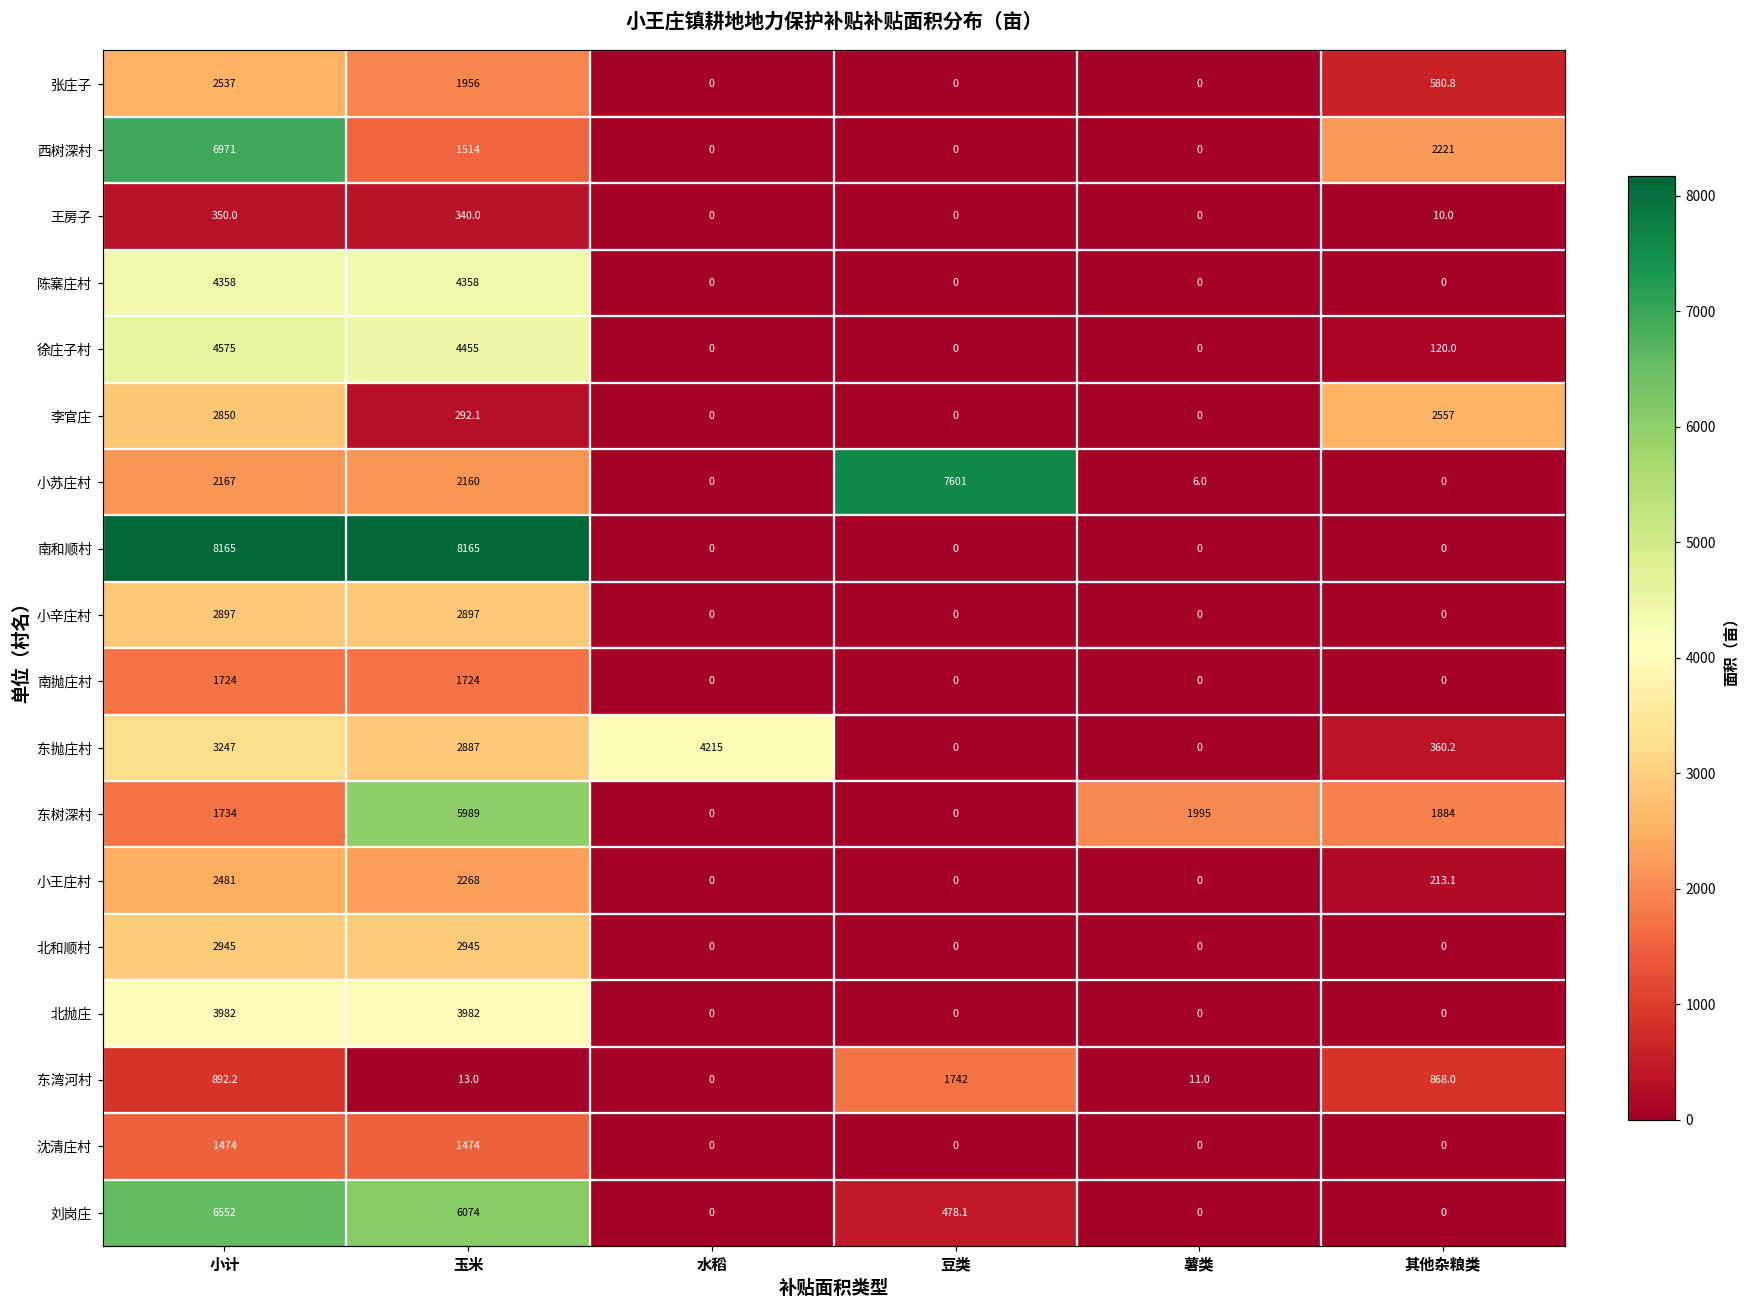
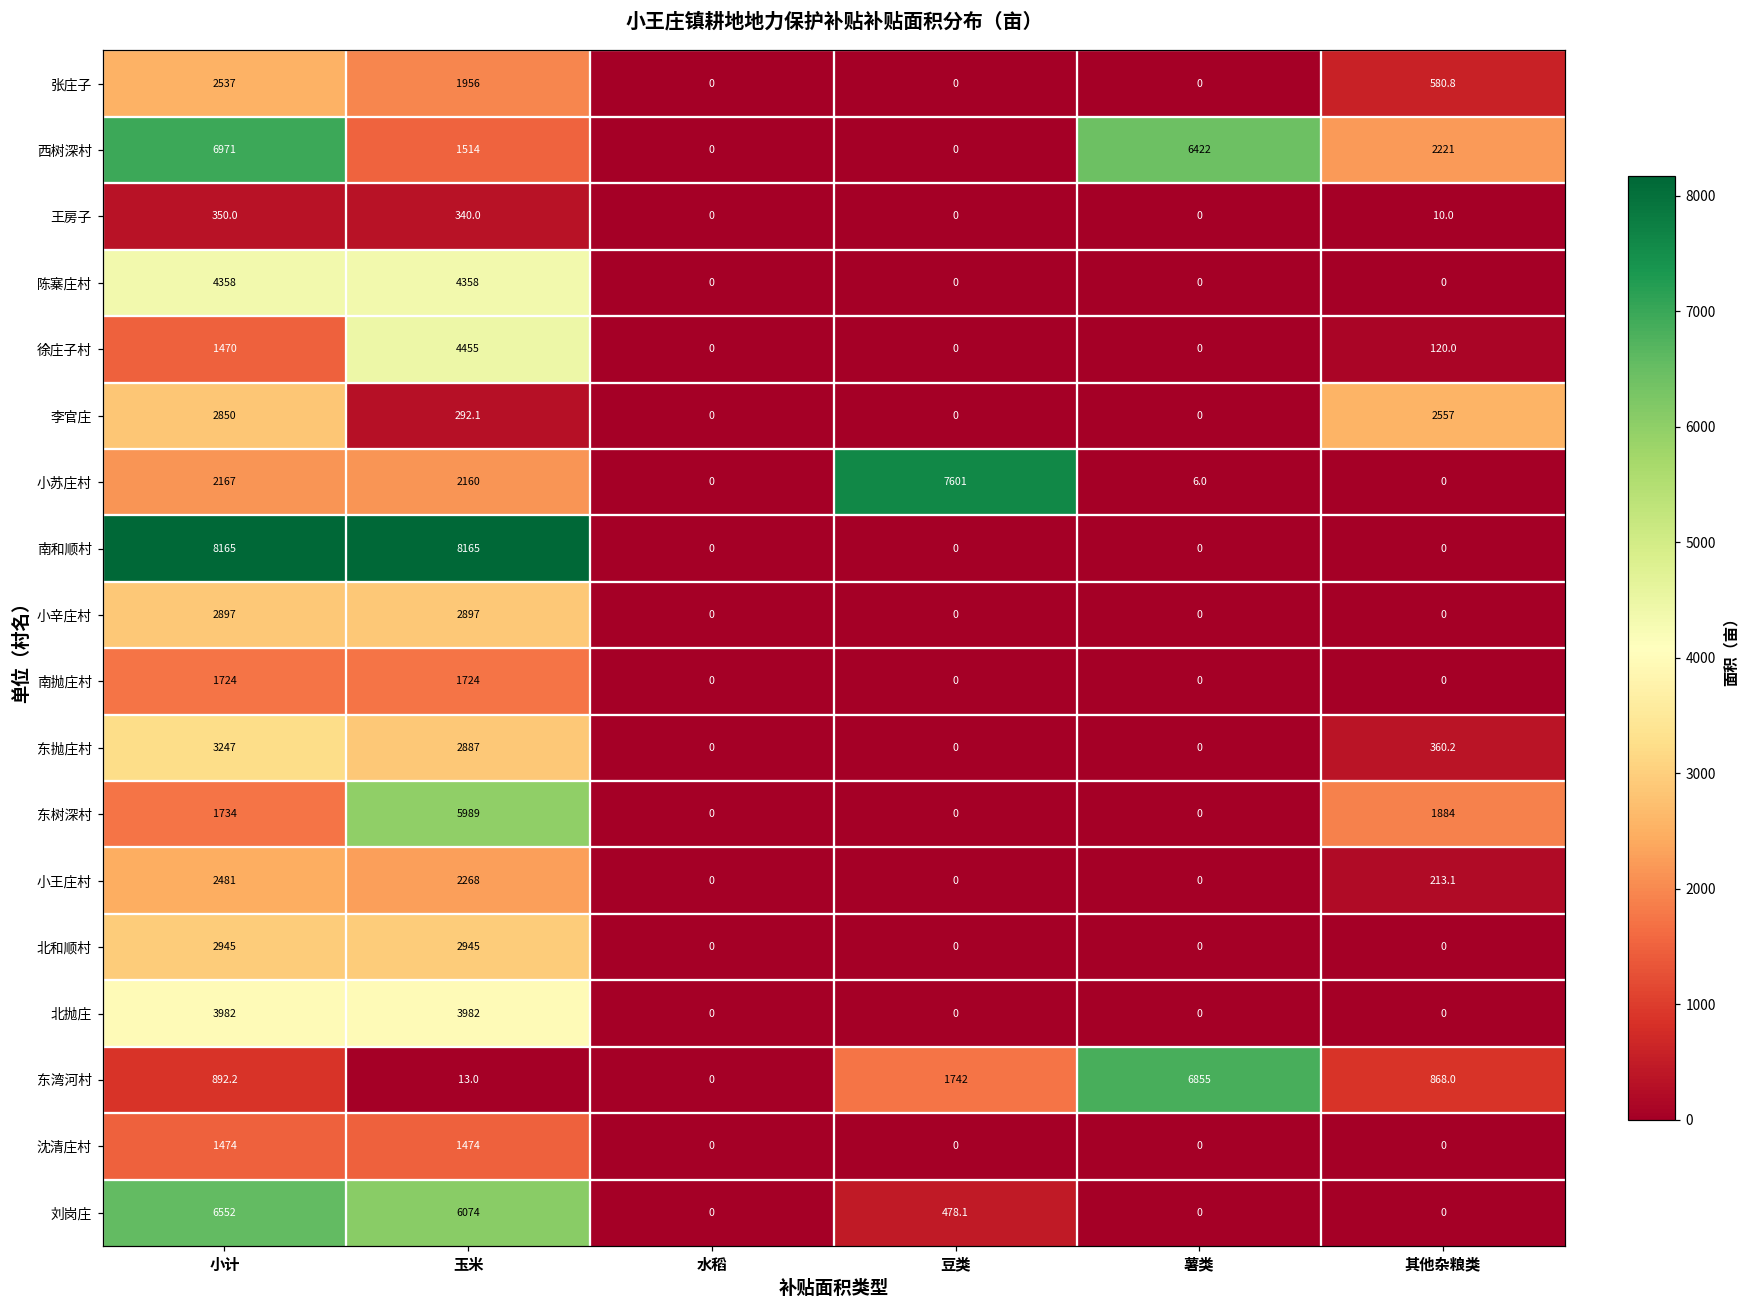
西树深村, 薯类: 0 -> 6422
徐庄子村, 小计: 4575 -> 1470
东抛庄村, 水稻: 4215 -> 0
东树深村, 薯类: 1995 -> 0
东湾河村, 薯类: 11.0 -> 6855
